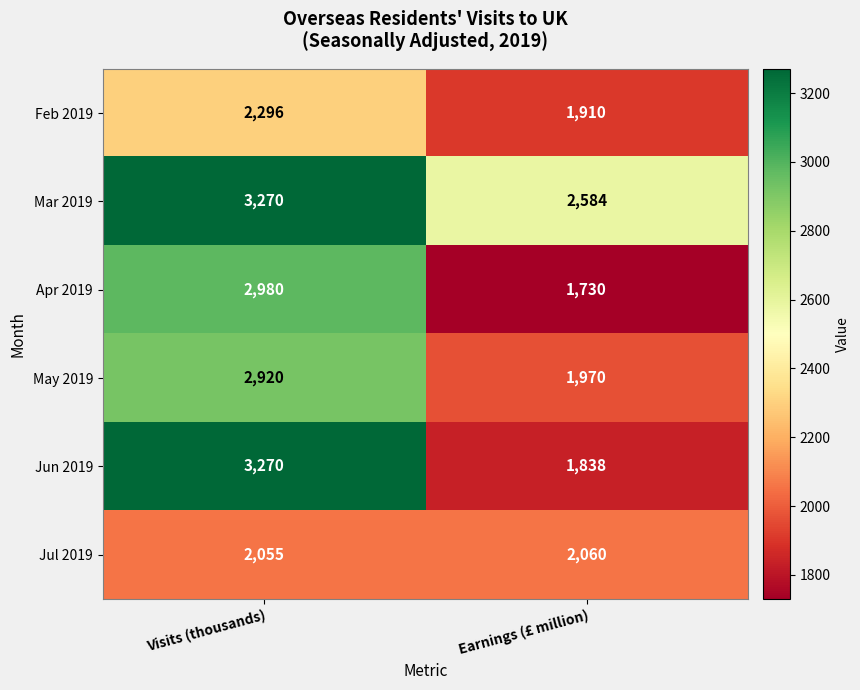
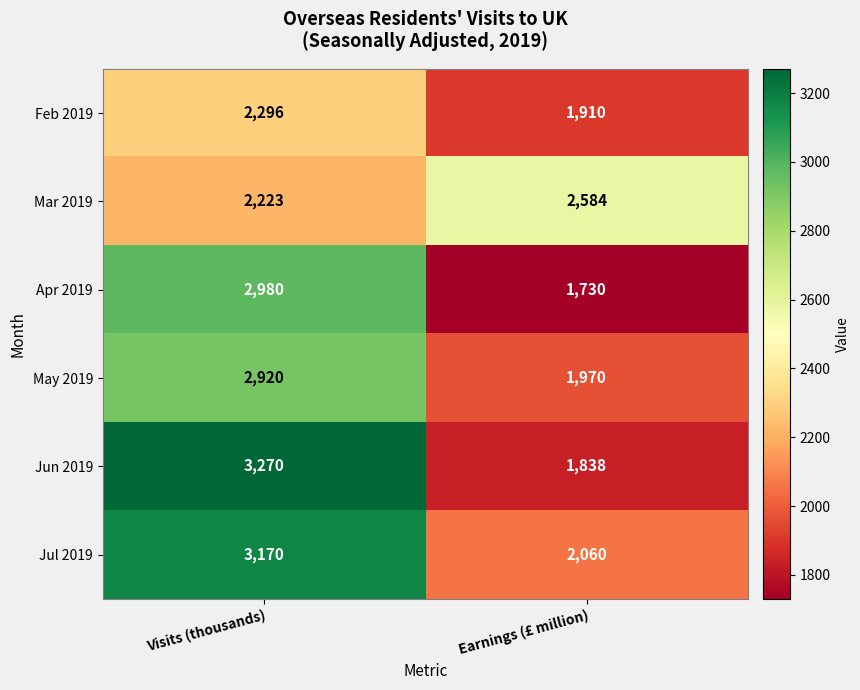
Mar 2019, Visits (thousands): 3,270 -> 2,223
Jul 2019, Visits (thousands): 2,055 -> 3,170
